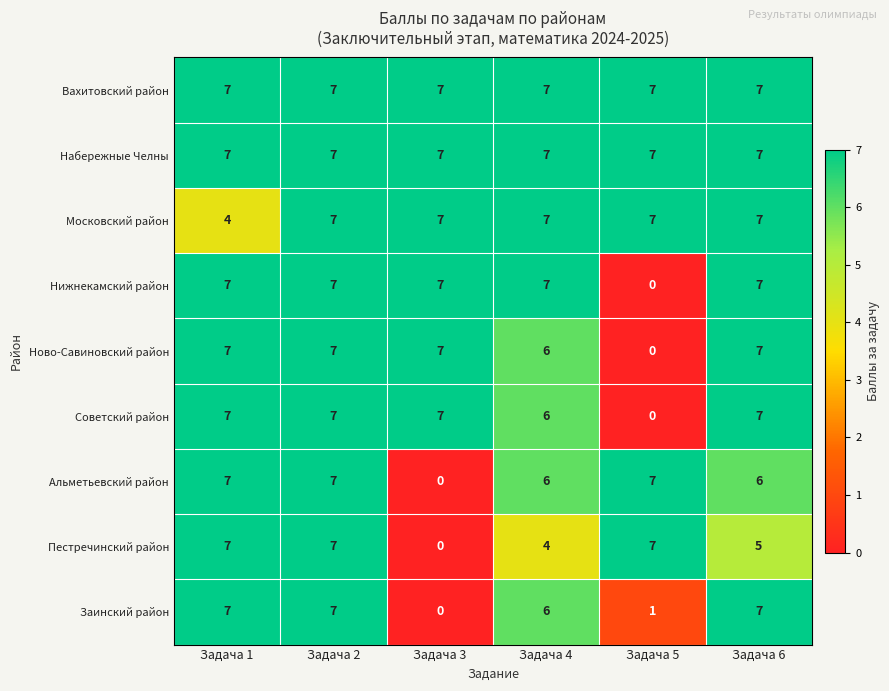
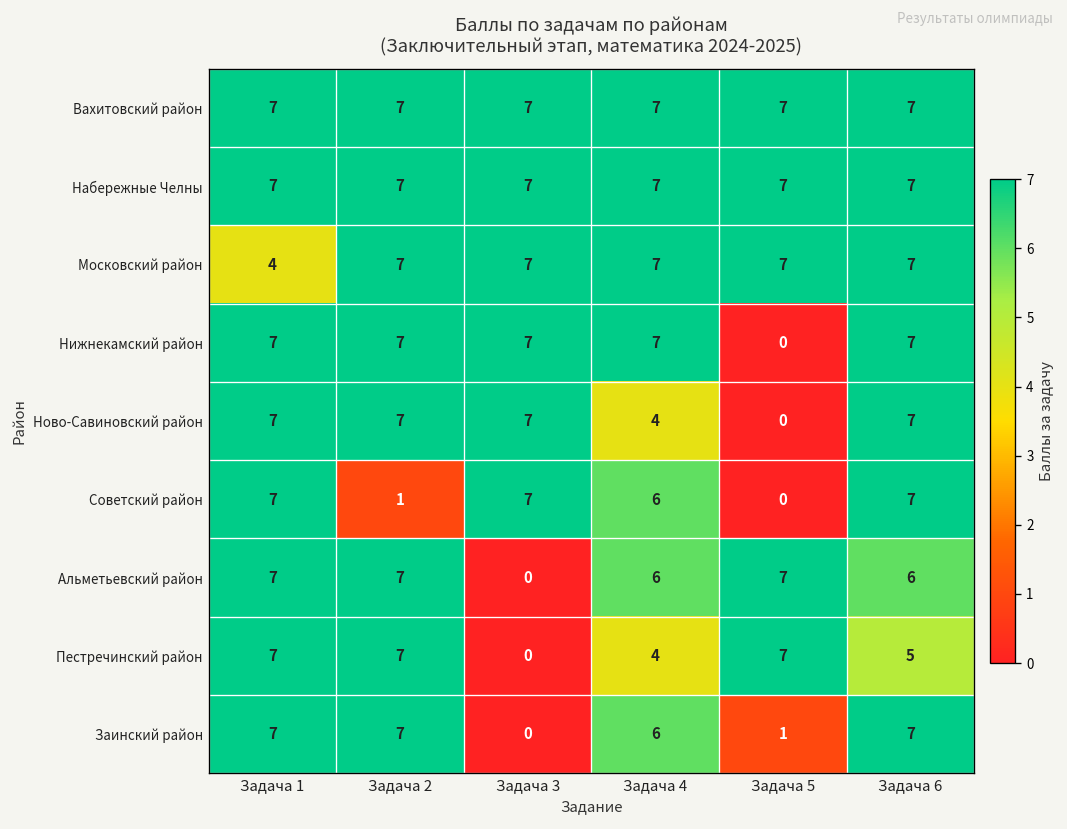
Ново-Савиновский район, Задача 4: 6 -> 4
Советский район, Задача 2: 7 -> 1
